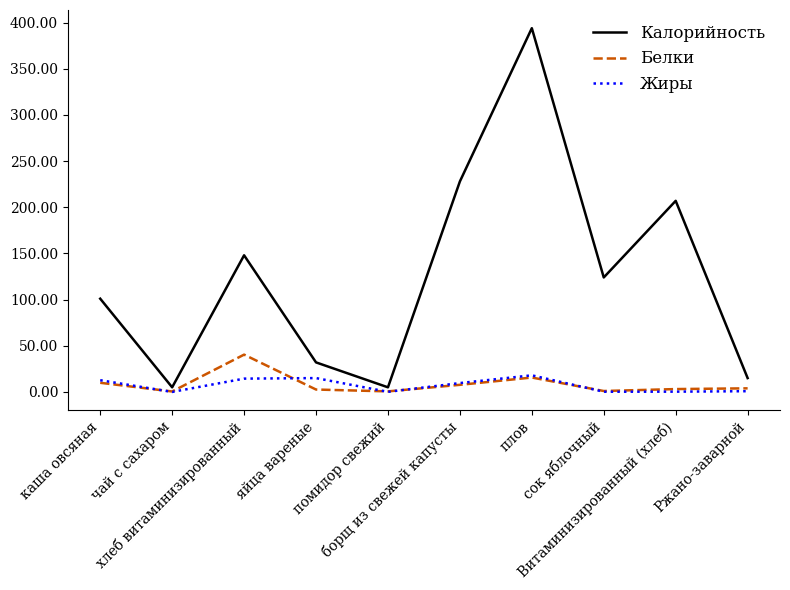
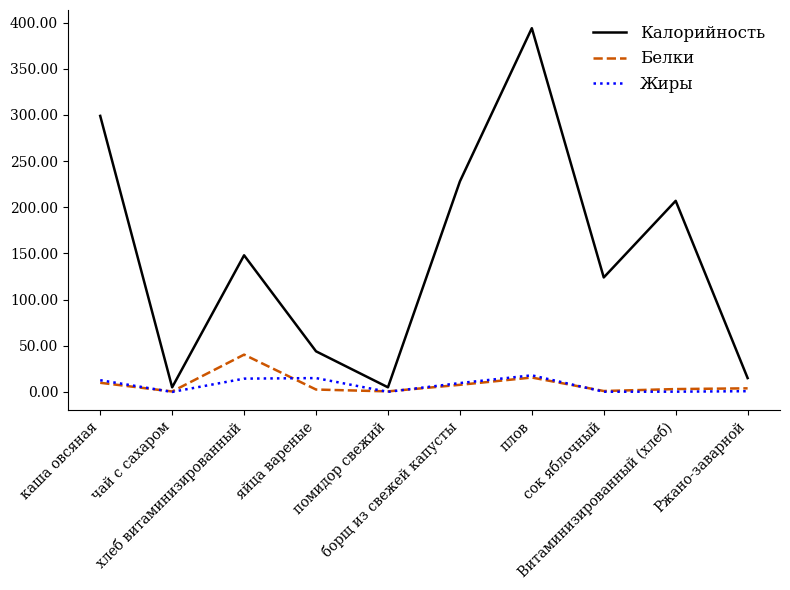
Калорийность, каша овсяная: 100 -> 300
Калорийность, яйца вареные: 30 -> 40
